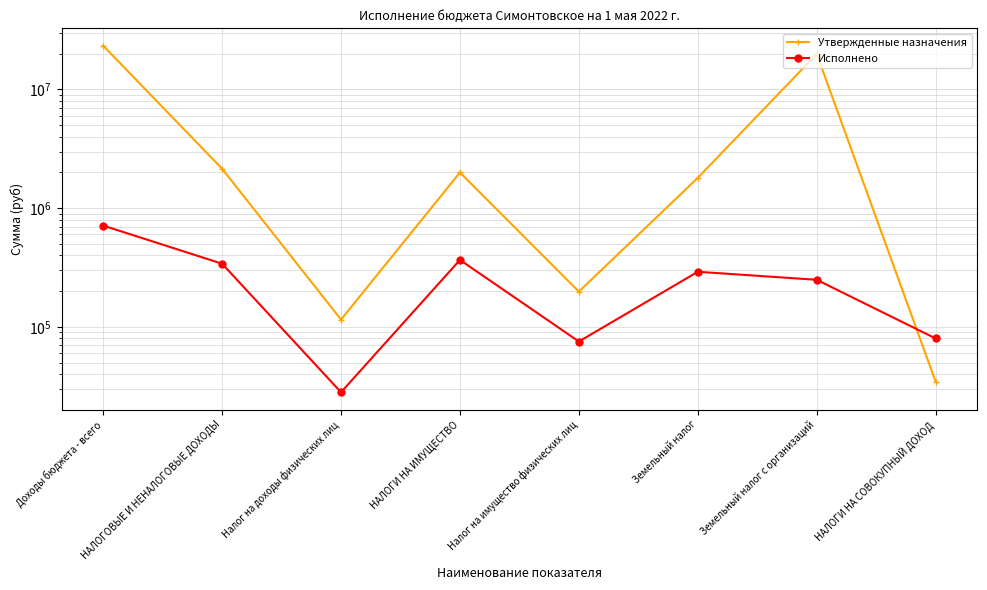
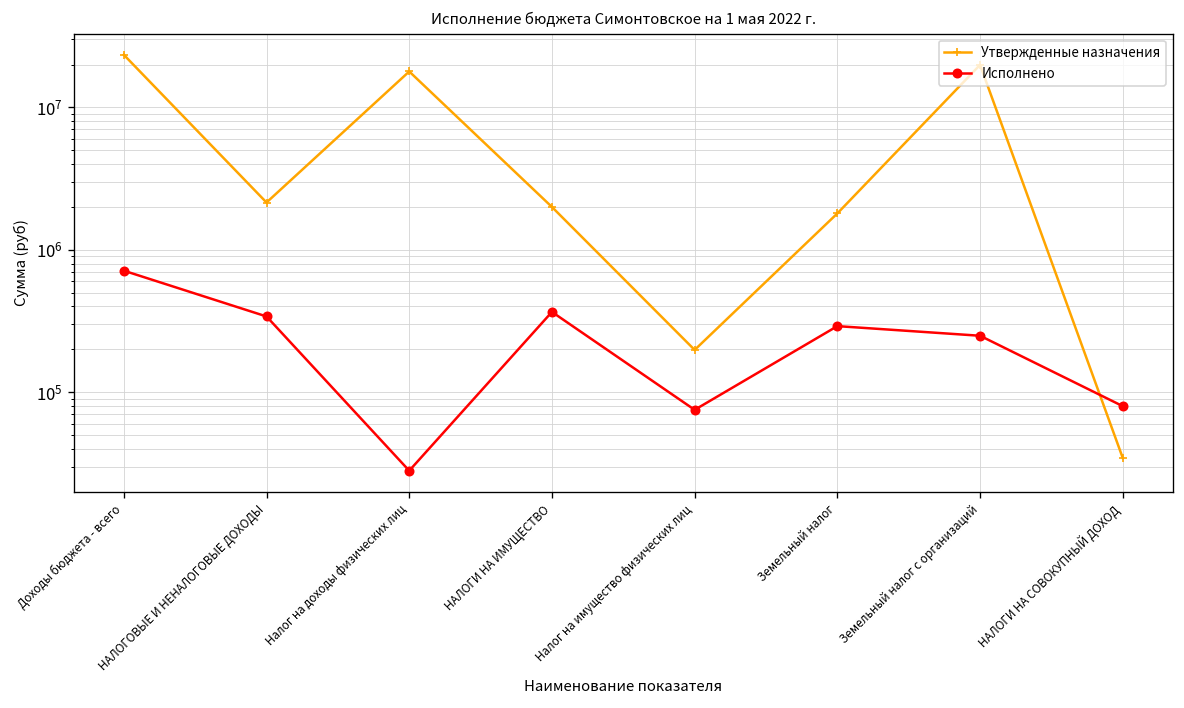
Утвержденные назначения, Налог на доходы физических лиц: 120000 -> 18000000
